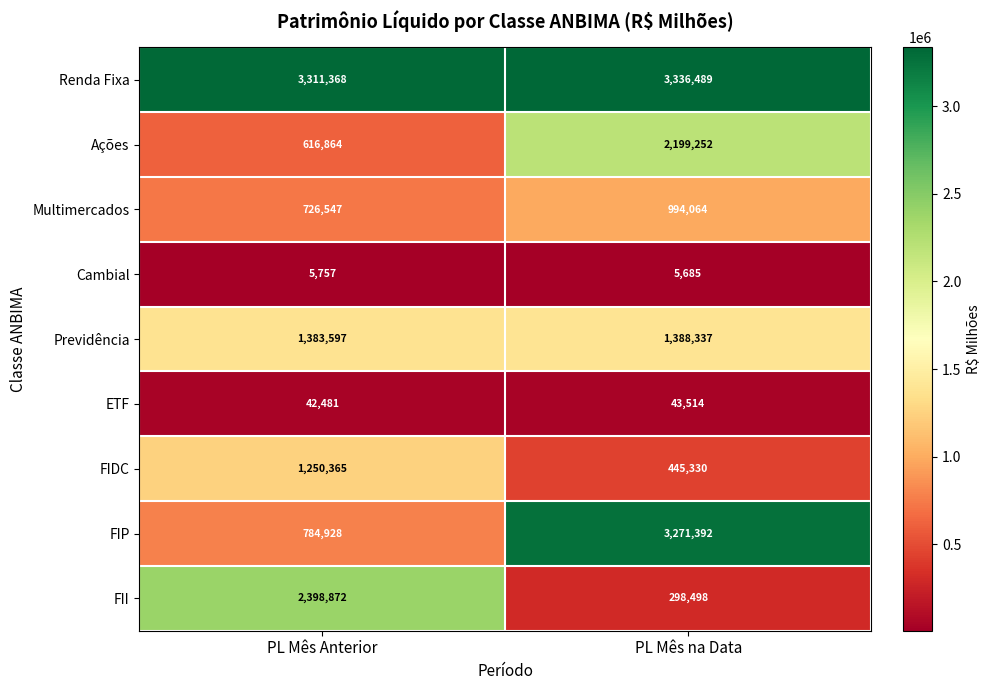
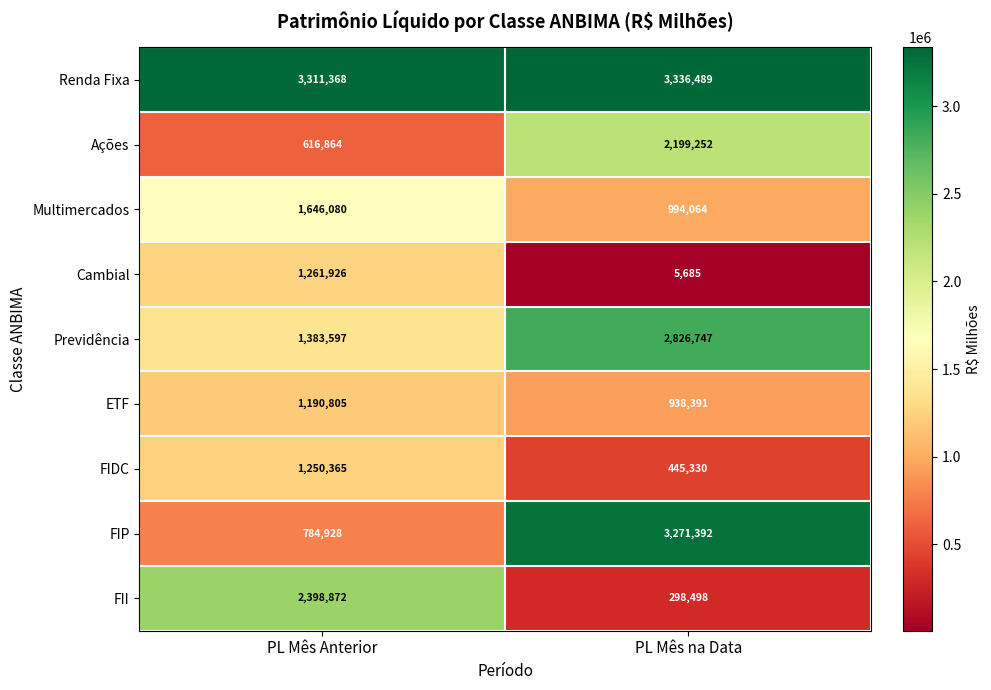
Multimercados, PL Mês Anterior: 726,547 -> 1,646,080
Cambial, PL Mês Anterior: 5,757 -> 1,261,926
Previdência, PL Mês na Data: 1,388,337 -> 2,826,747
ETF, PL Mês Anterior: 42,481 -> 1,190,805
ETF, PL Mês na Data: 43,514 -> 938,391
